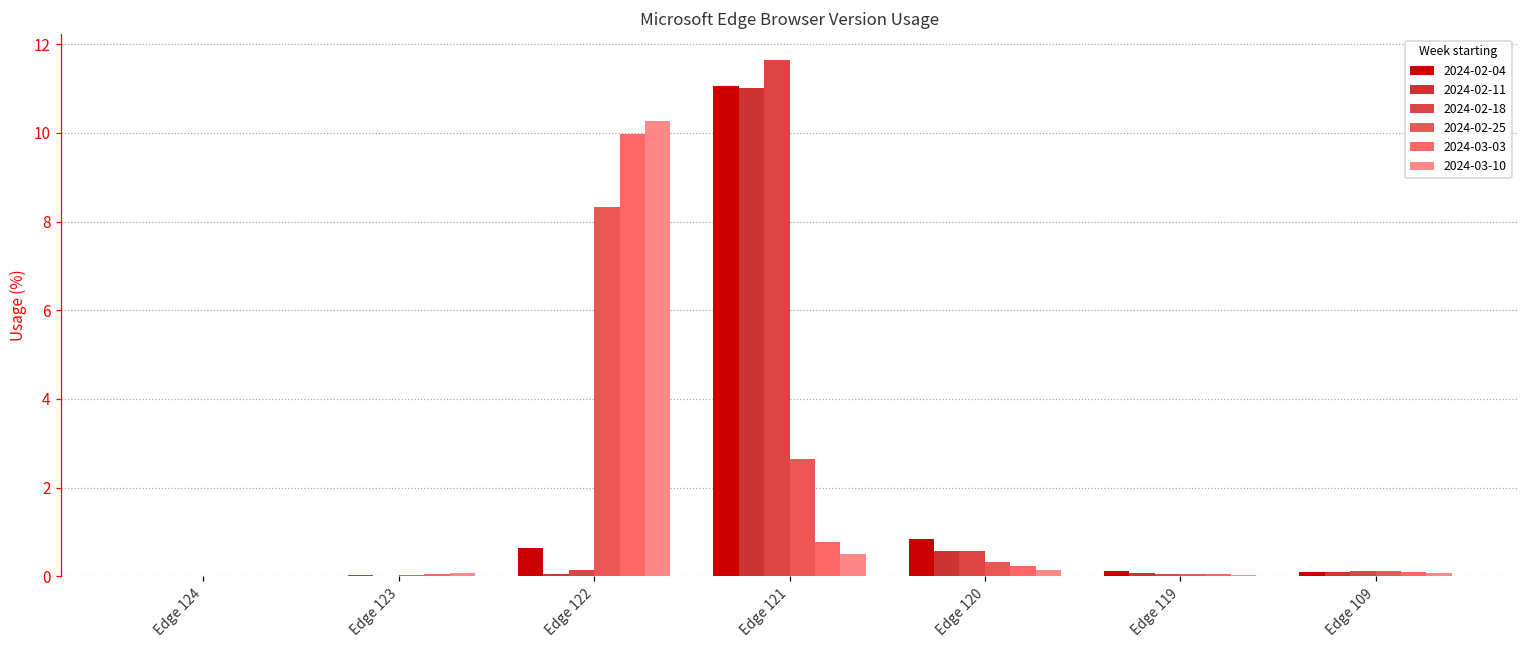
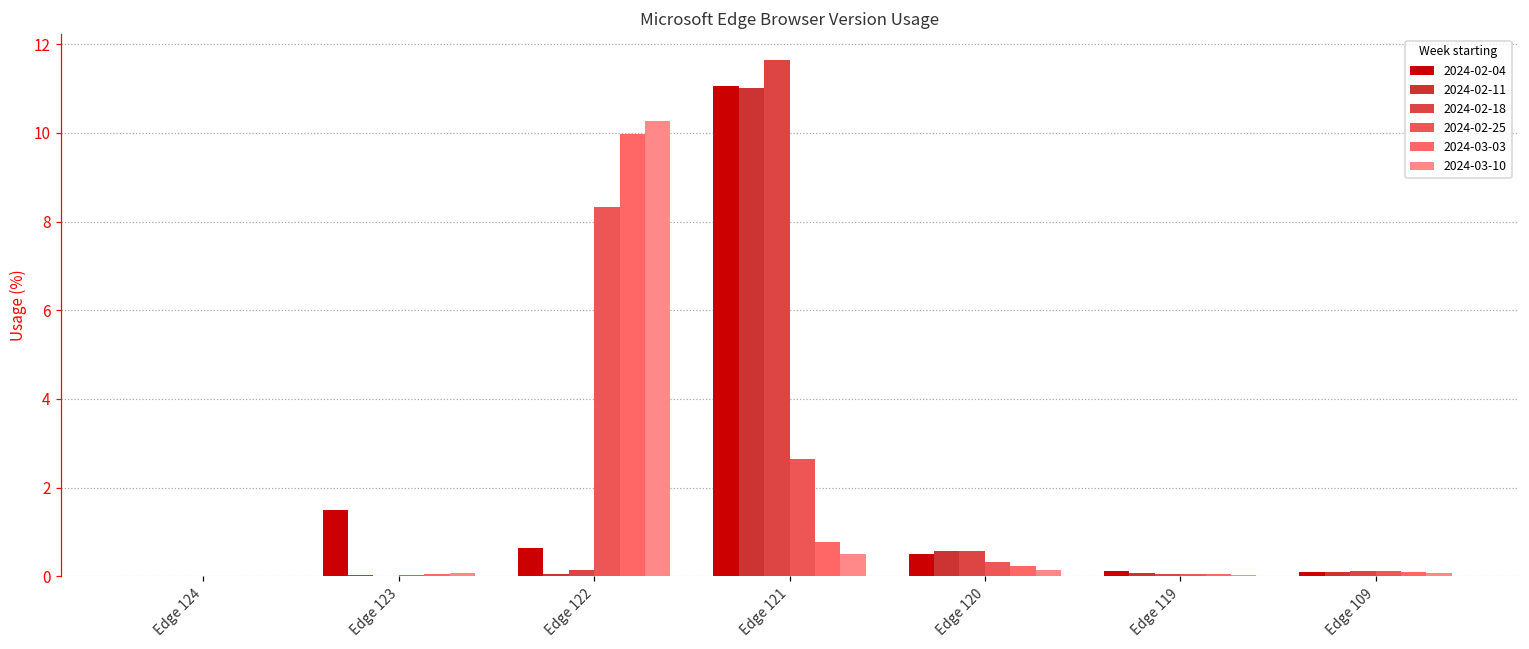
2024-02-04, Edge 123: 0.0 -> 1.5
2024-02-04, Edge 120: 0.8 -> 0.5
